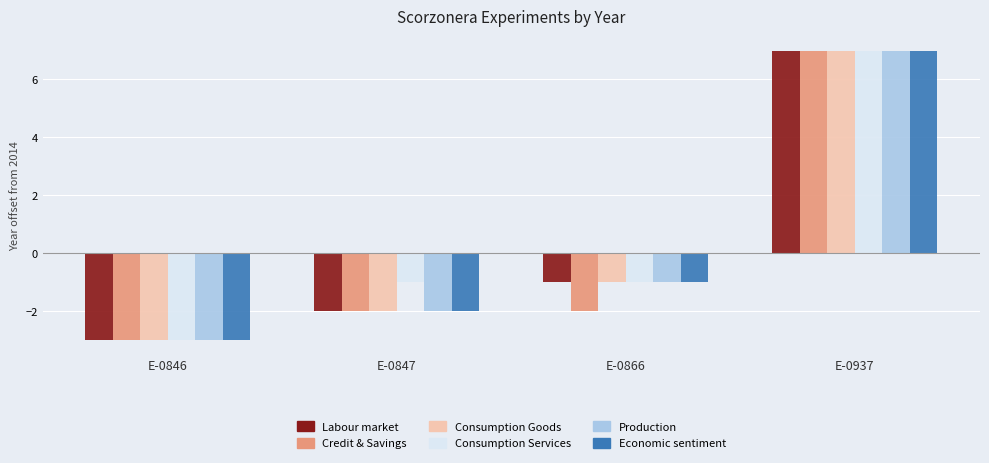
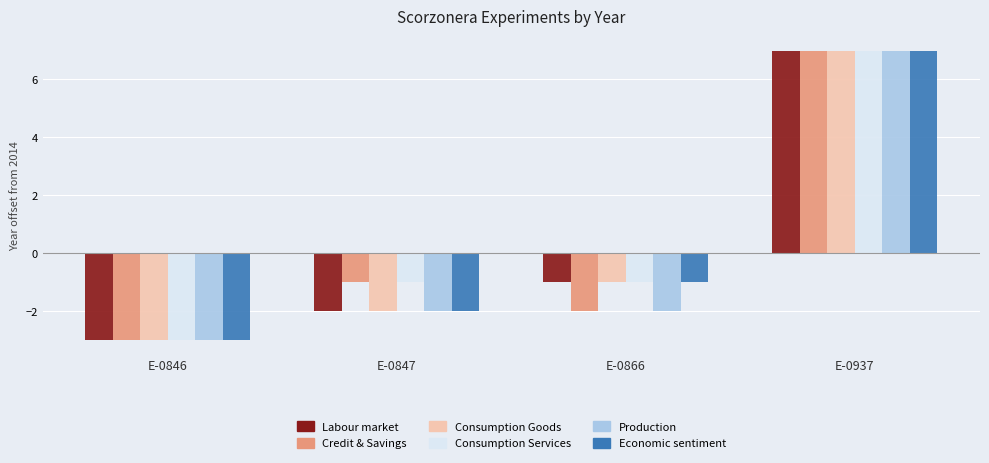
Credit & Savings, E-0847: -2.0 -> -1.0
Production, E-0866: -1.0 -> -2.0
